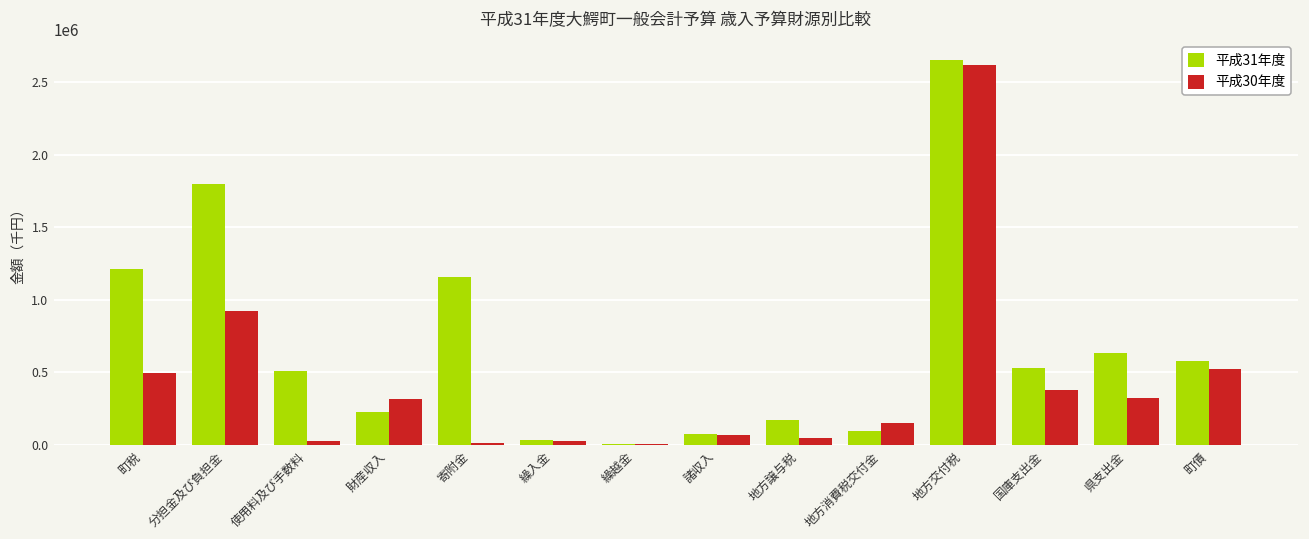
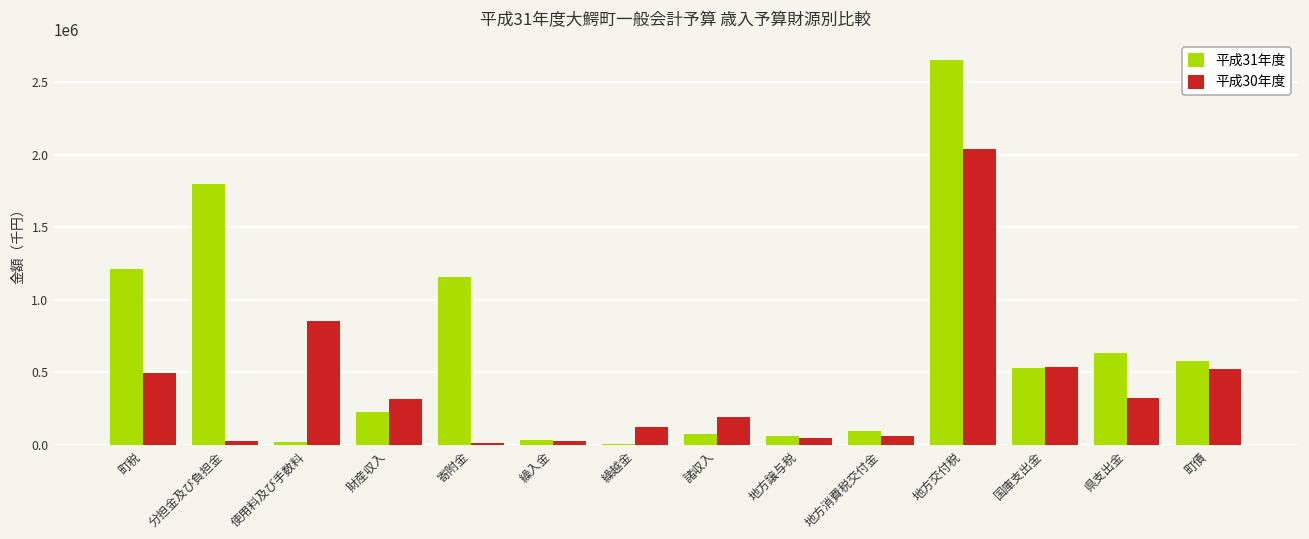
平成30年度, 分担金及び負担金: 920000 -> 30000
平成31年度, 使用料及び手数料: 510000 -> 20000
平成30年度, 使用料及び手数料: 20000 -> 850000
平成30年度, 繰越金: 10000 -> 120000
平成30年度, 諸収入: 70000 -> 200000
平成31年度, 地方譲与税: 170000 -> 60000
平成30年度, 地方消費税交付金: 150000 -> 60000
平成30年度, 地方交付税: 2620000 -> 2040000
平成30年度, 国庫支出金: 380000 -> 540000
